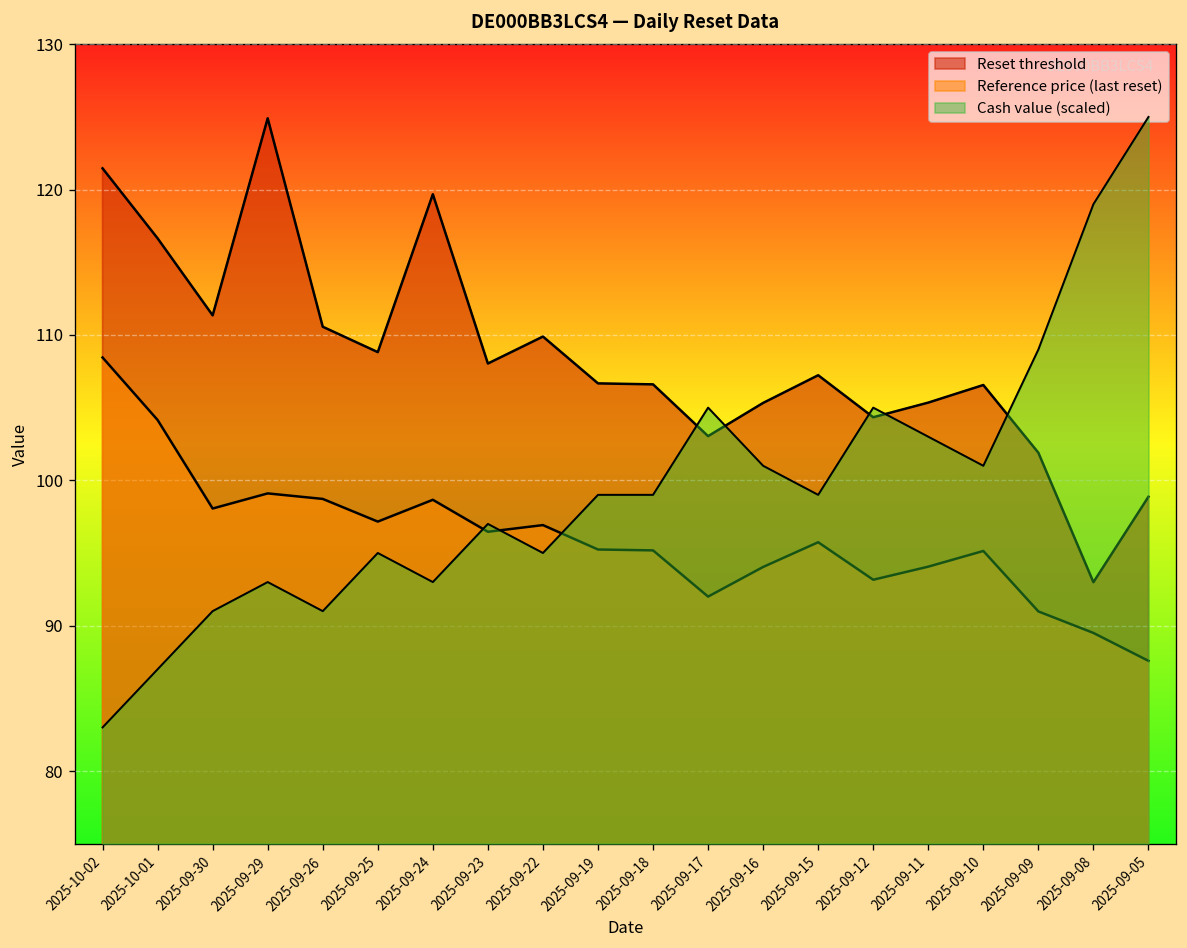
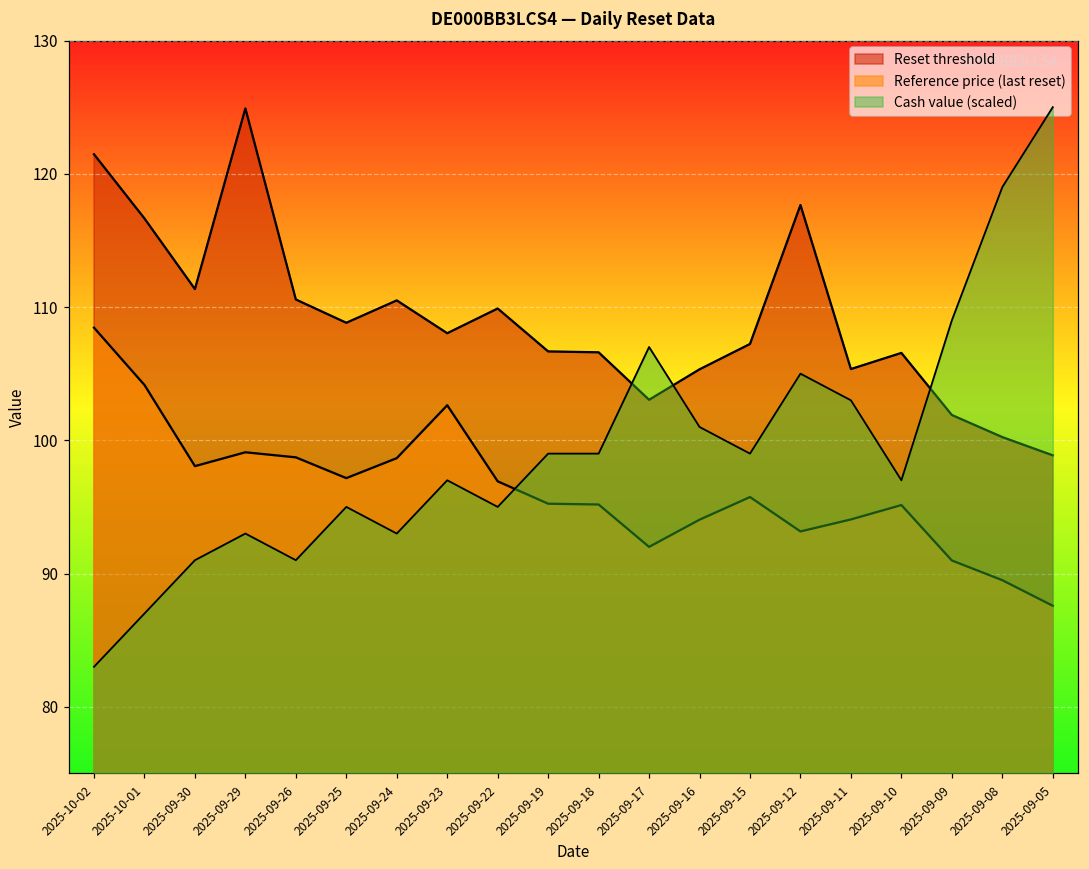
Reset threshold, 2025-09-24: 119.7 -> 110.5
Reference price (last reset), 2025-09-23: 96.5 -> 102.6
Cash value (scaled), 2025-09-17: 105.0 -> 107.0
Reset threshold, 2025-09-12: 104.3 -> 117.7
Cash value (scaled), 2025-09-10: 101.0 -> 97.0
Reset threshold, 2025-09-08: 93.0 -> 100.2
